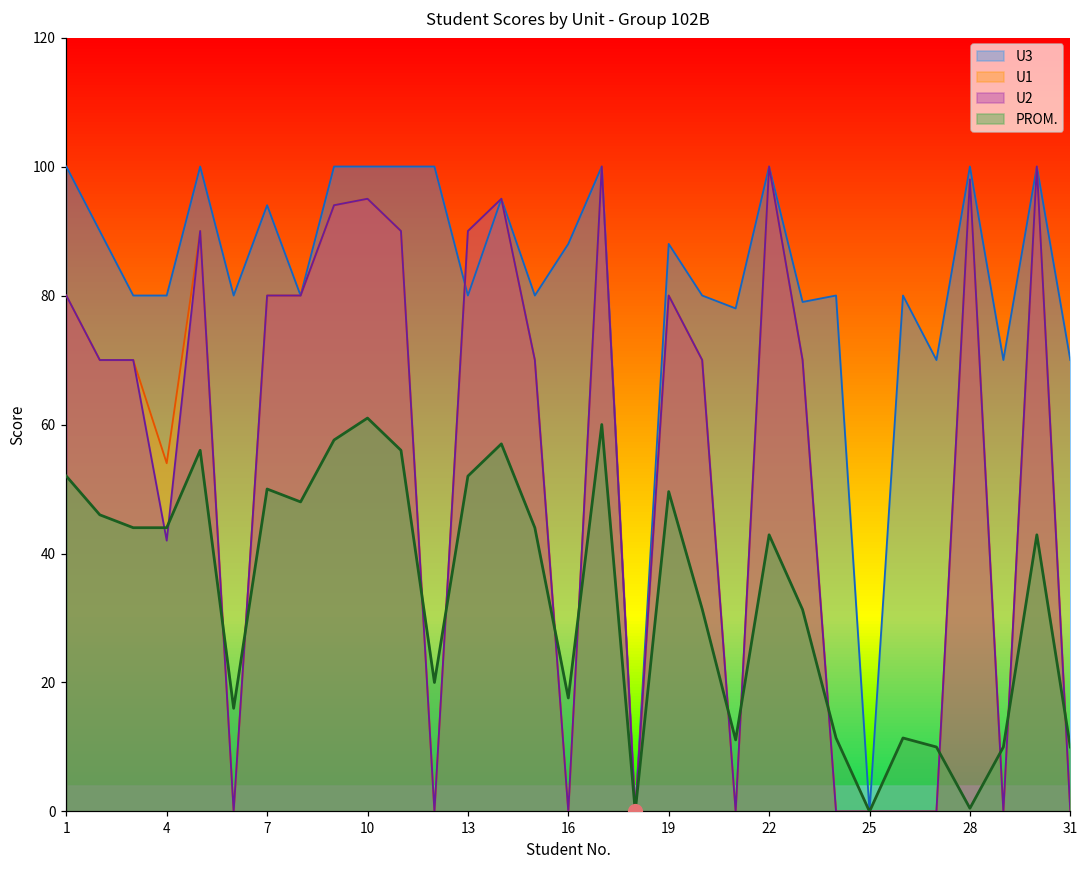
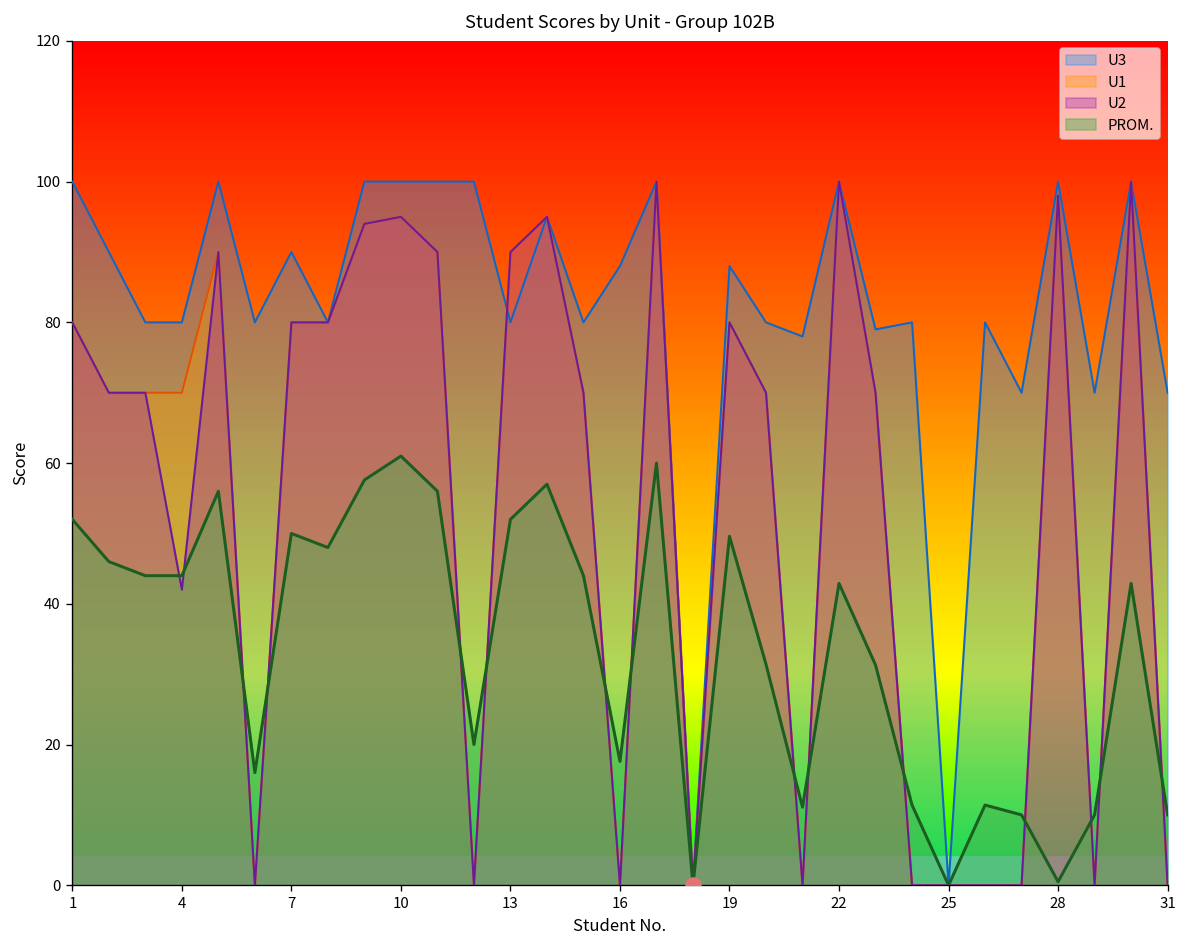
U1, 4: 54 -> 70
U3, 7: 94 -> 90
